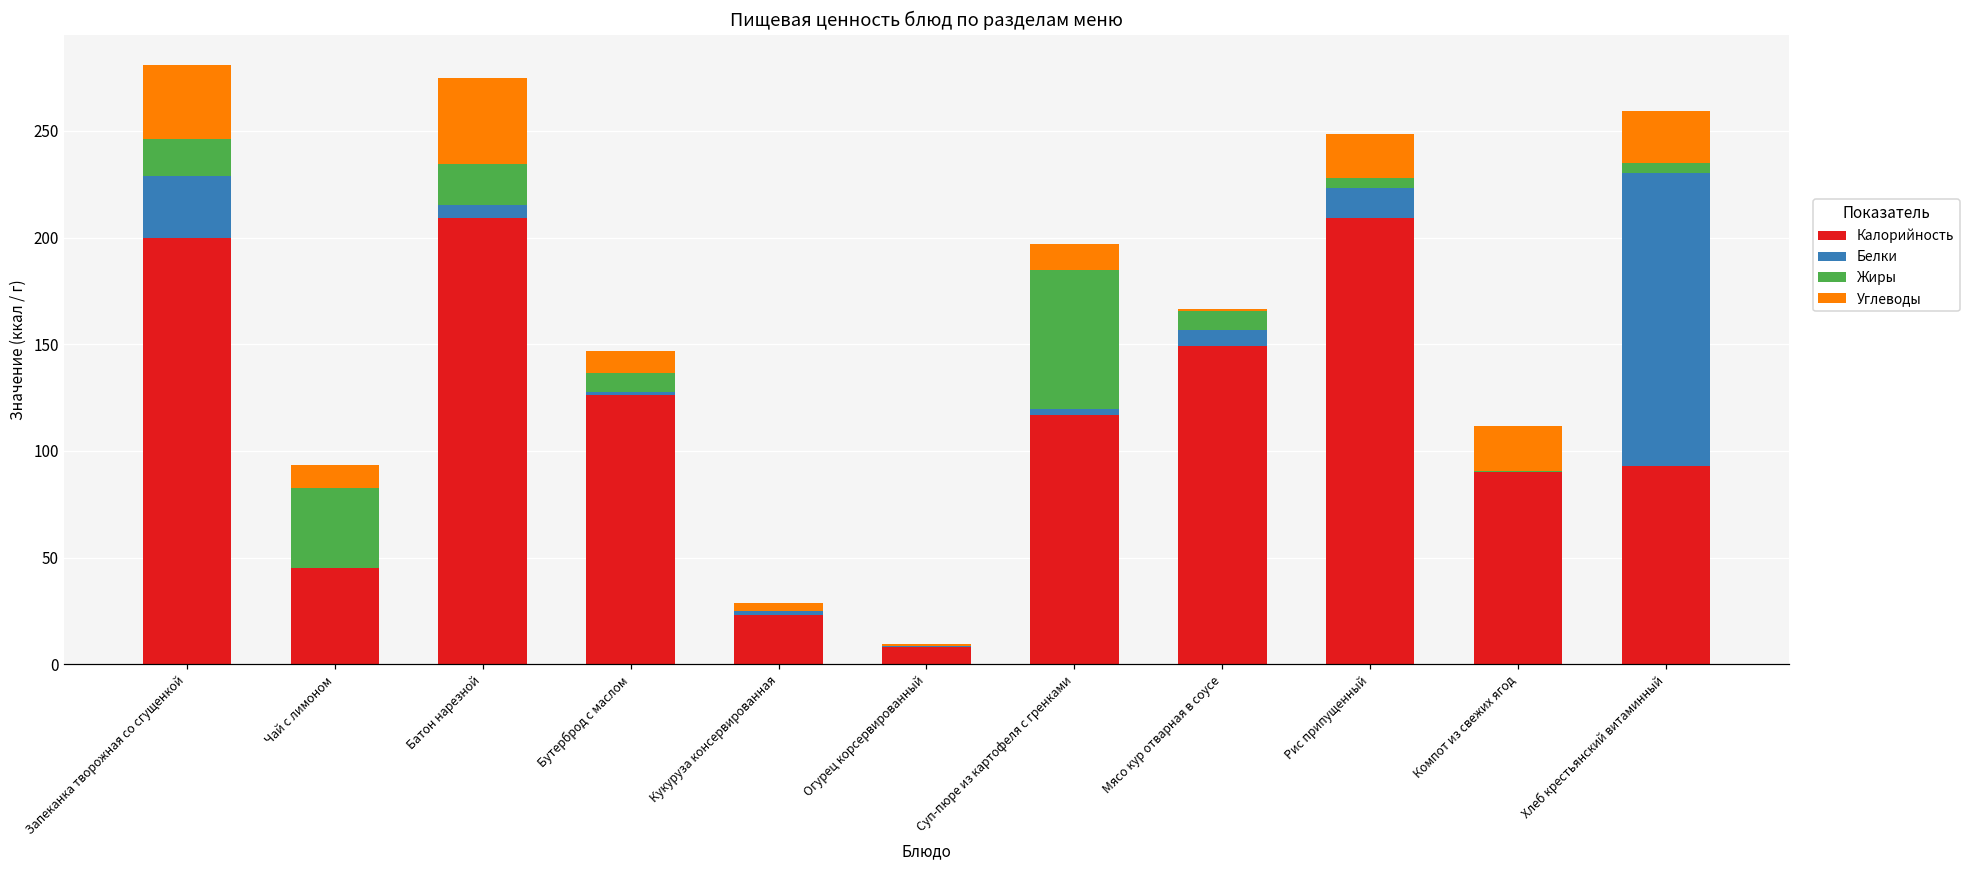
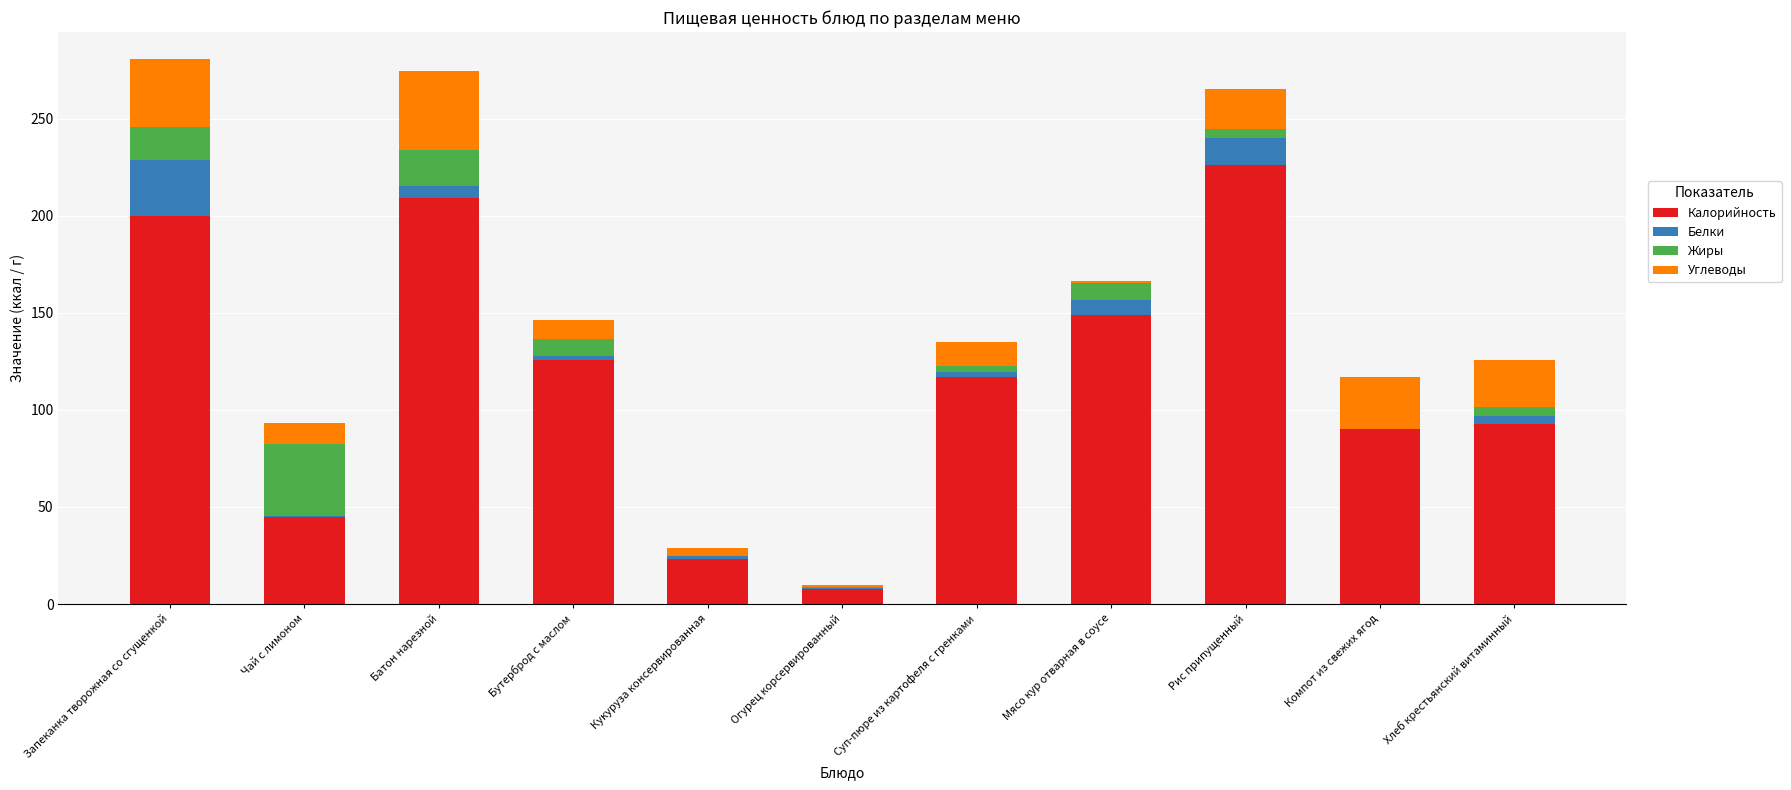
Жиры, Суп-пюре из картофеля с гренками: 65 -> 3
Калорийность, Рис припущенный: 209 -> 226
Углеводы, Компот из свежих ягод: 22 -> 27
Белки, Хлеб крестьянский витаминный: 137 -> 4
